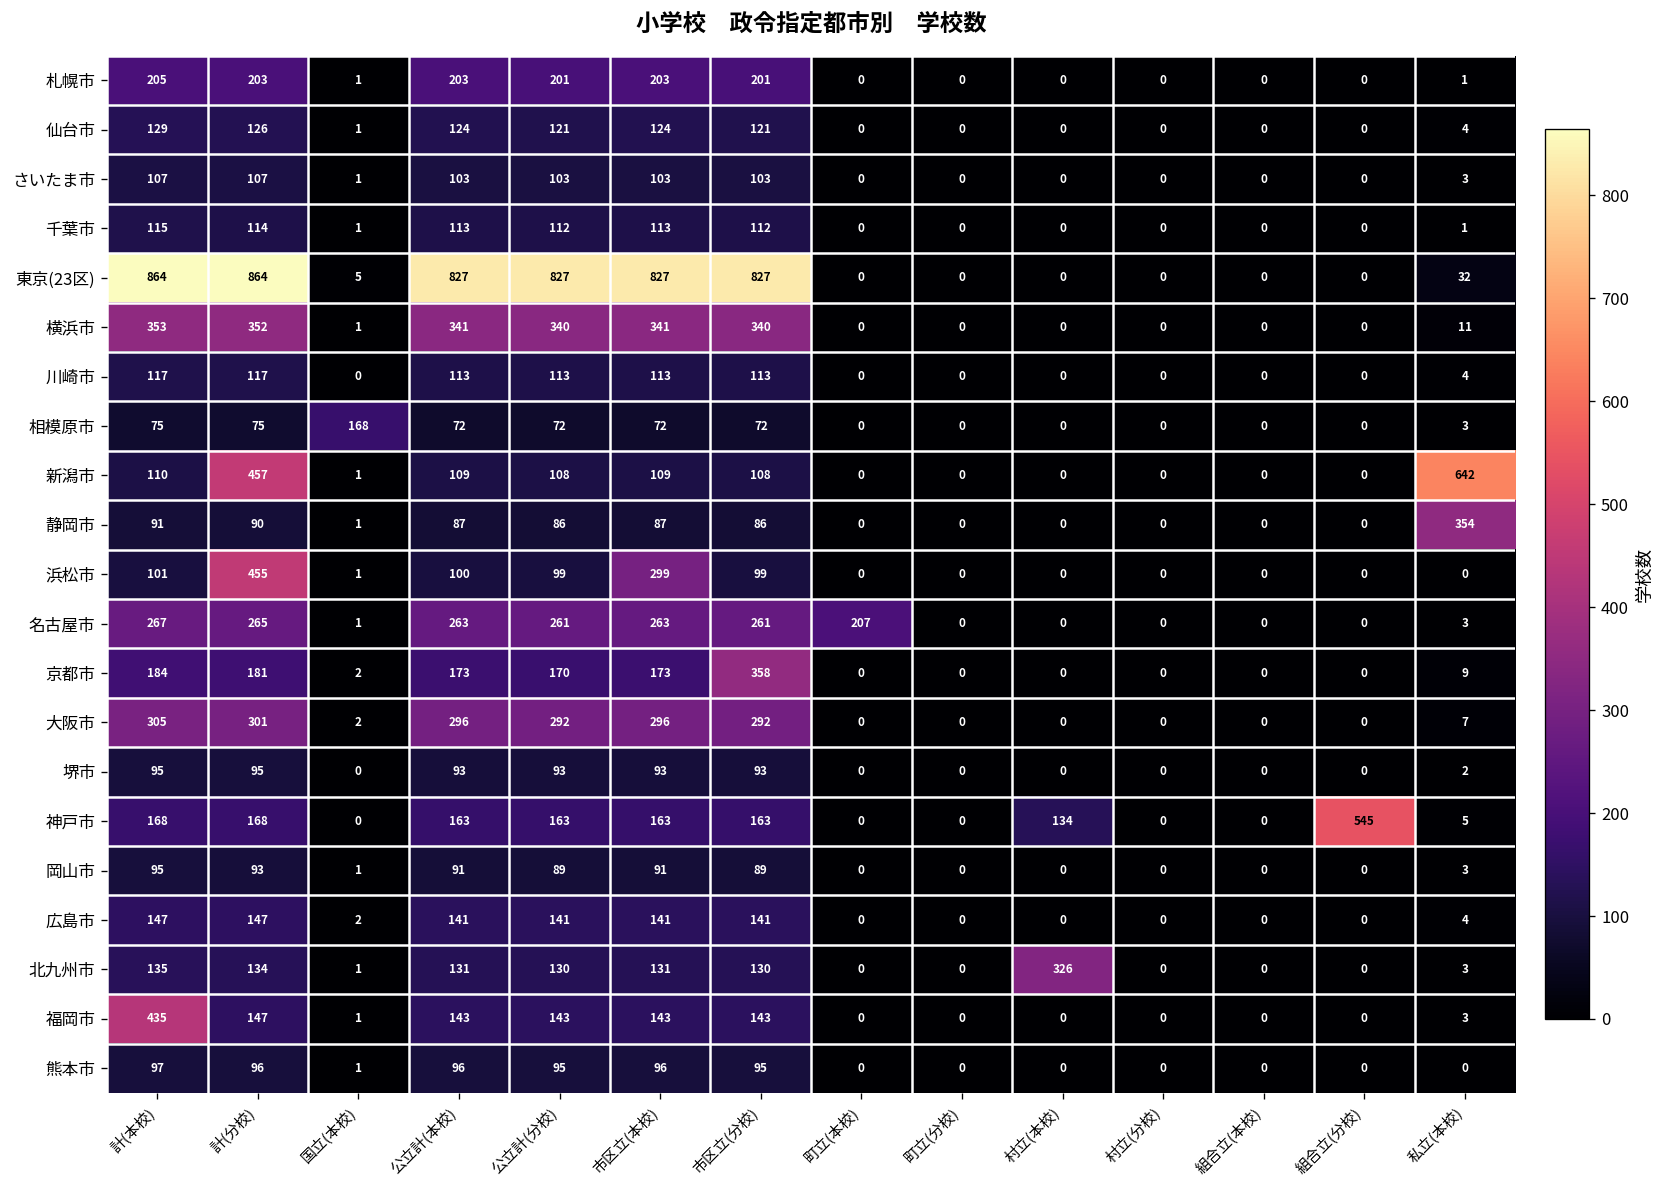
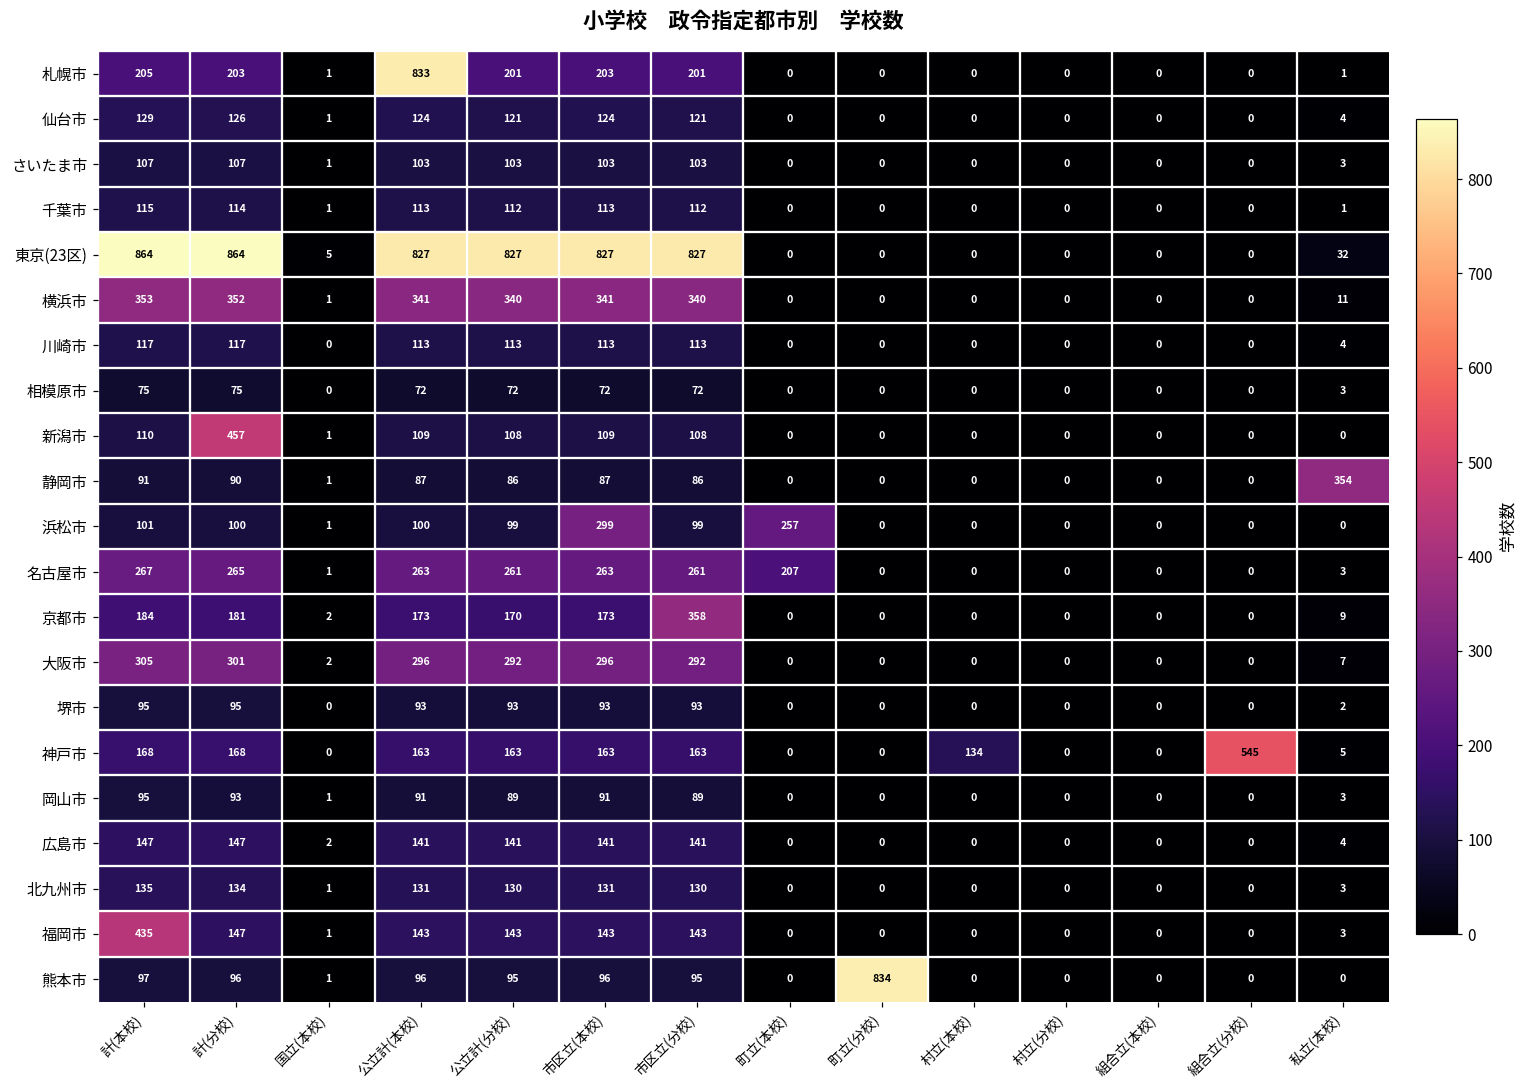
札幌市, 公立計(本校): 203 -> 833
相模原市, 国立(本校): 168 -> 0
新潟市, 私立(本校): 642 -> 0
浜松市, 計(分校): 455 -> 100
浜松市, 町立(本校): 0 -> 257
北九州市, 村立(本校): 326 -> 0
熊本市, 町立(分校): 0 -> 834
